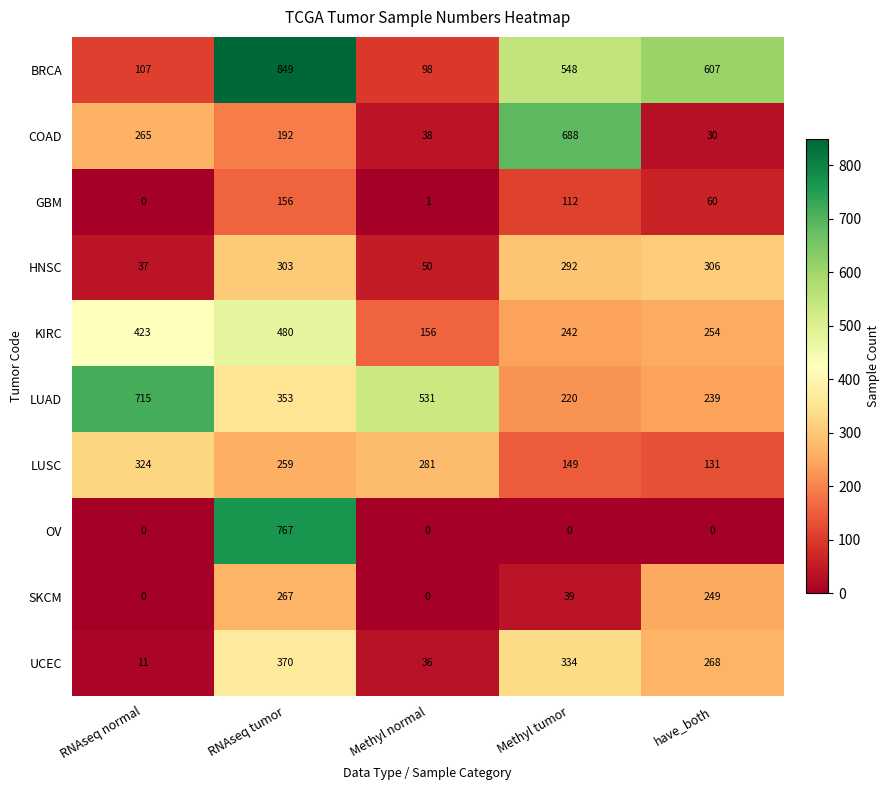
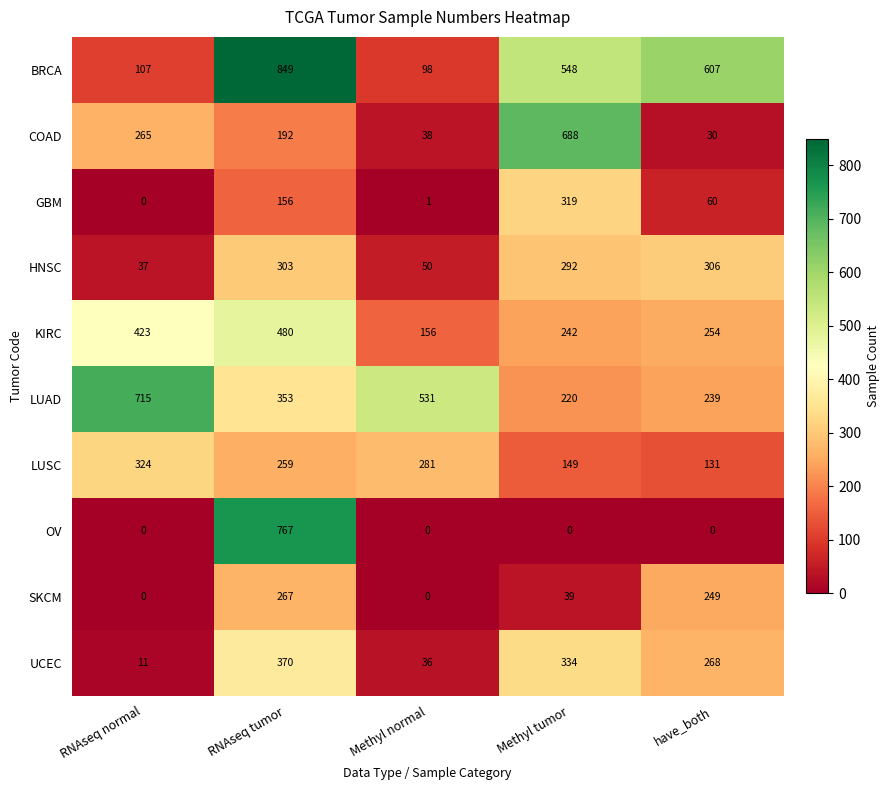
GBM, Methyl tumor: 112 -> 319
